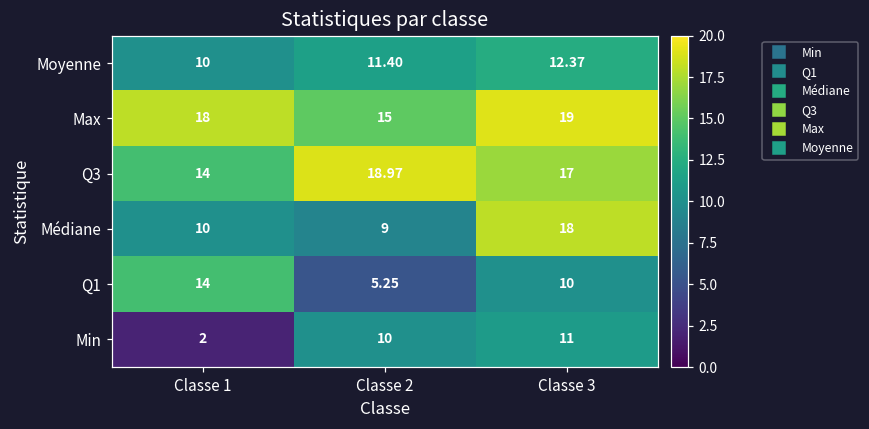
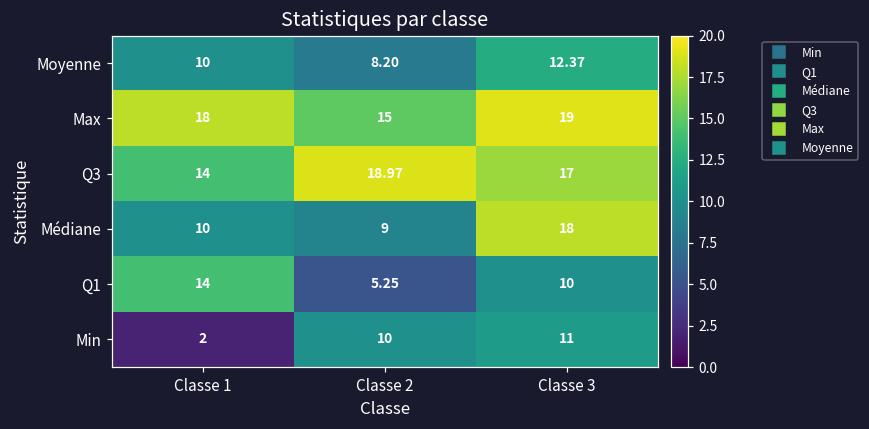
Moyenne, Classe 2: 11.40 -> 8.20
